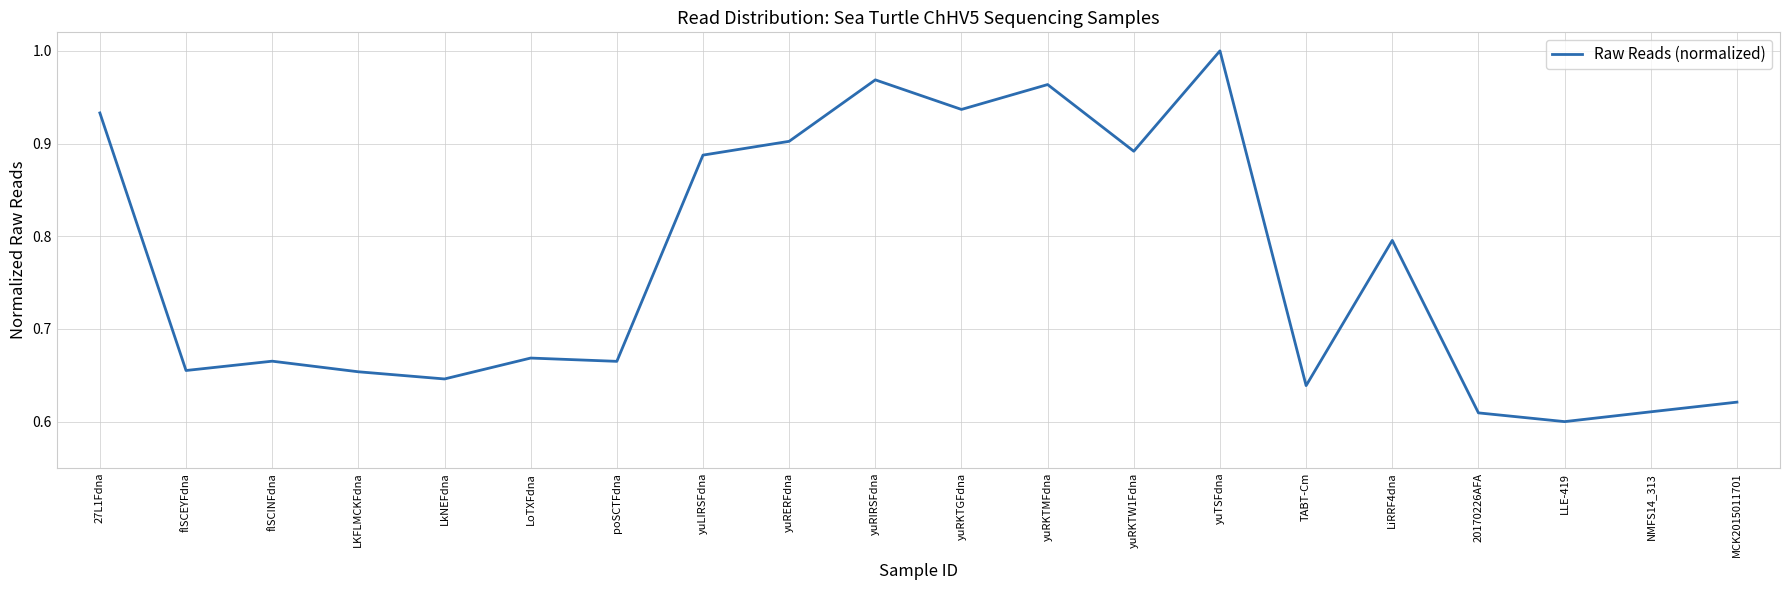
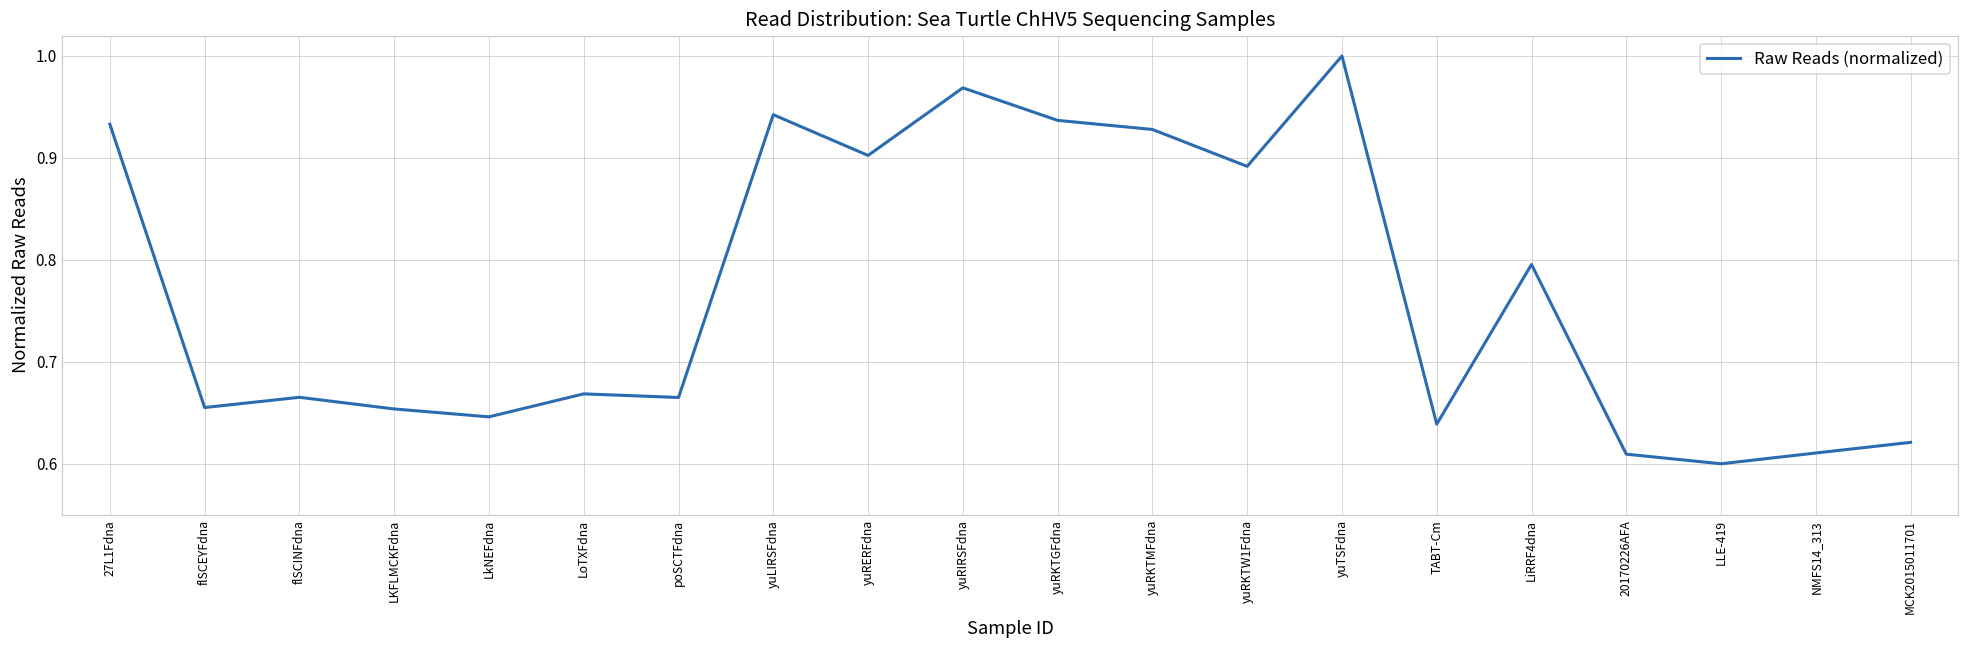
yuLIRSFdna: 0.89 -> 0.94
yuRKTMFdna: 0.96 -> 0.93
